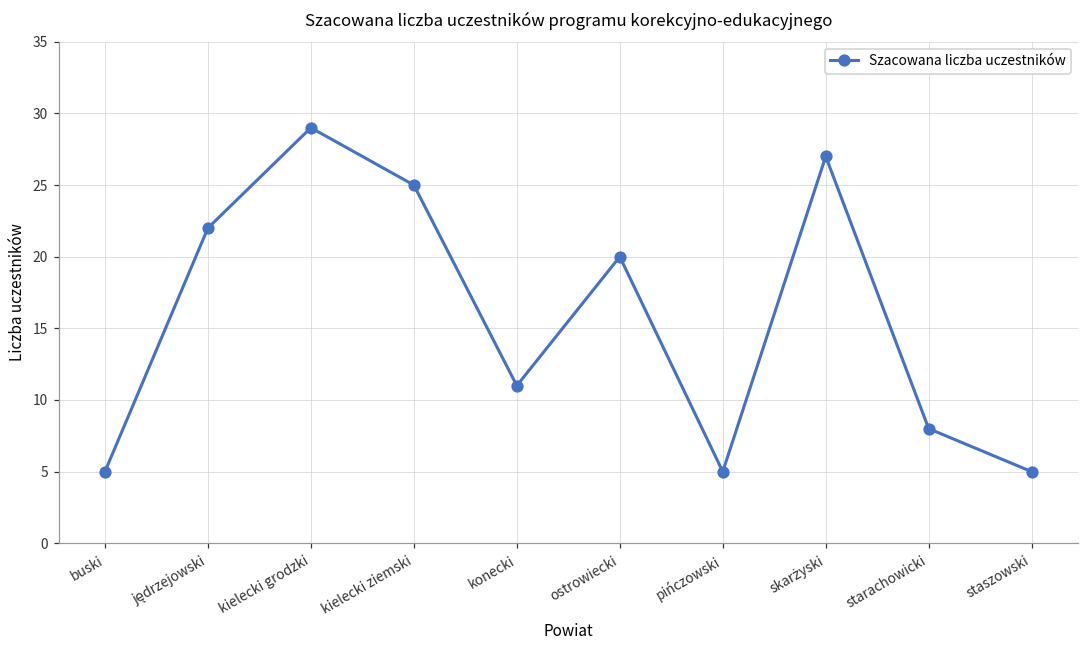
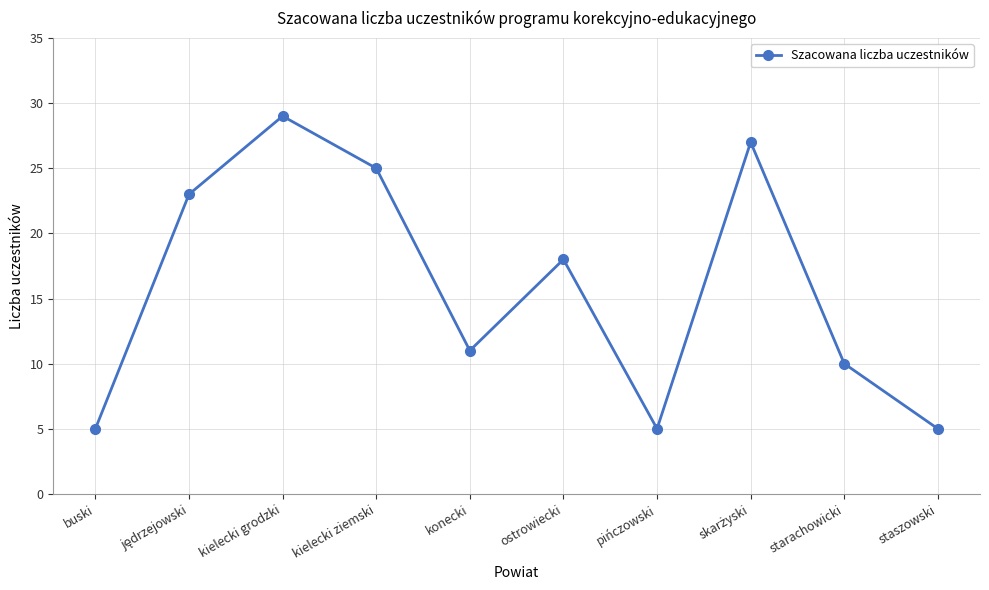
jędrzejowski: 22 -> 23
ostrowiecki: 20 -> 18
starachowicki: 8 -> 10
